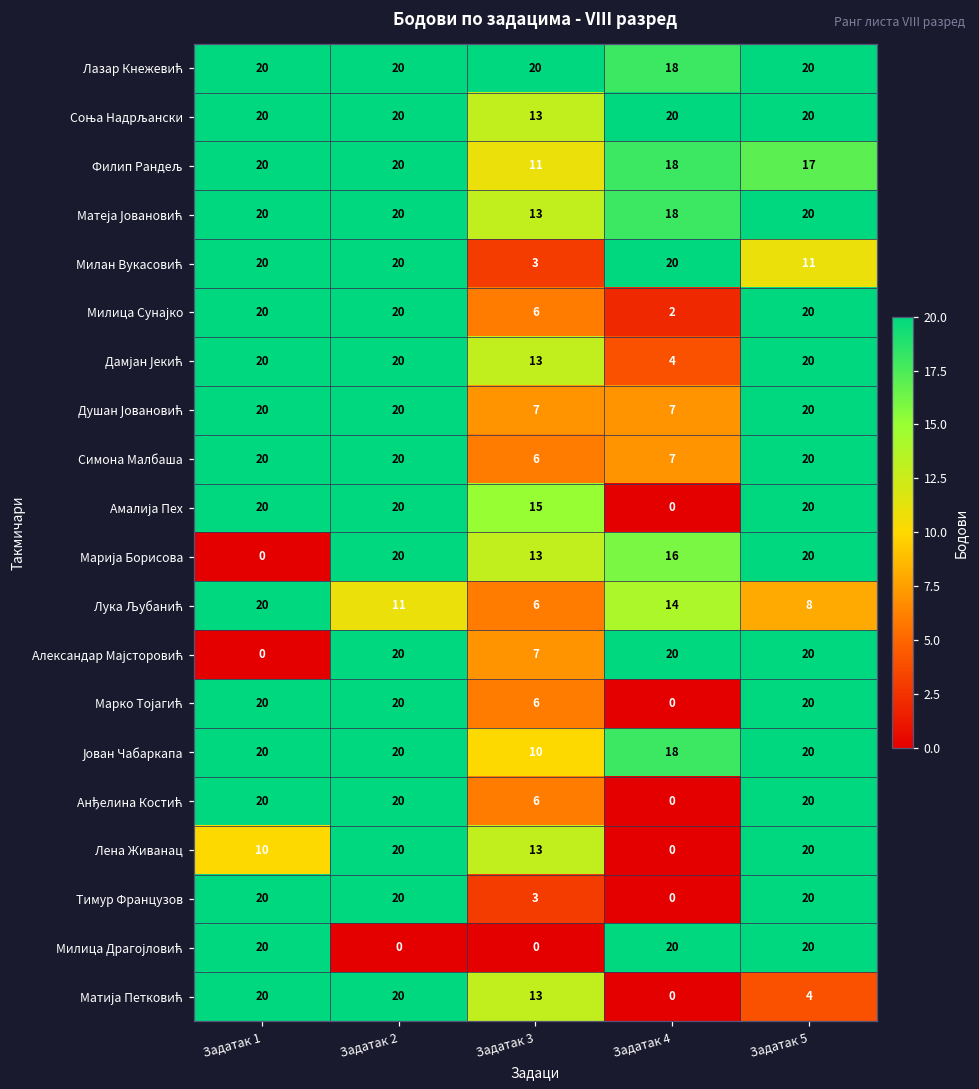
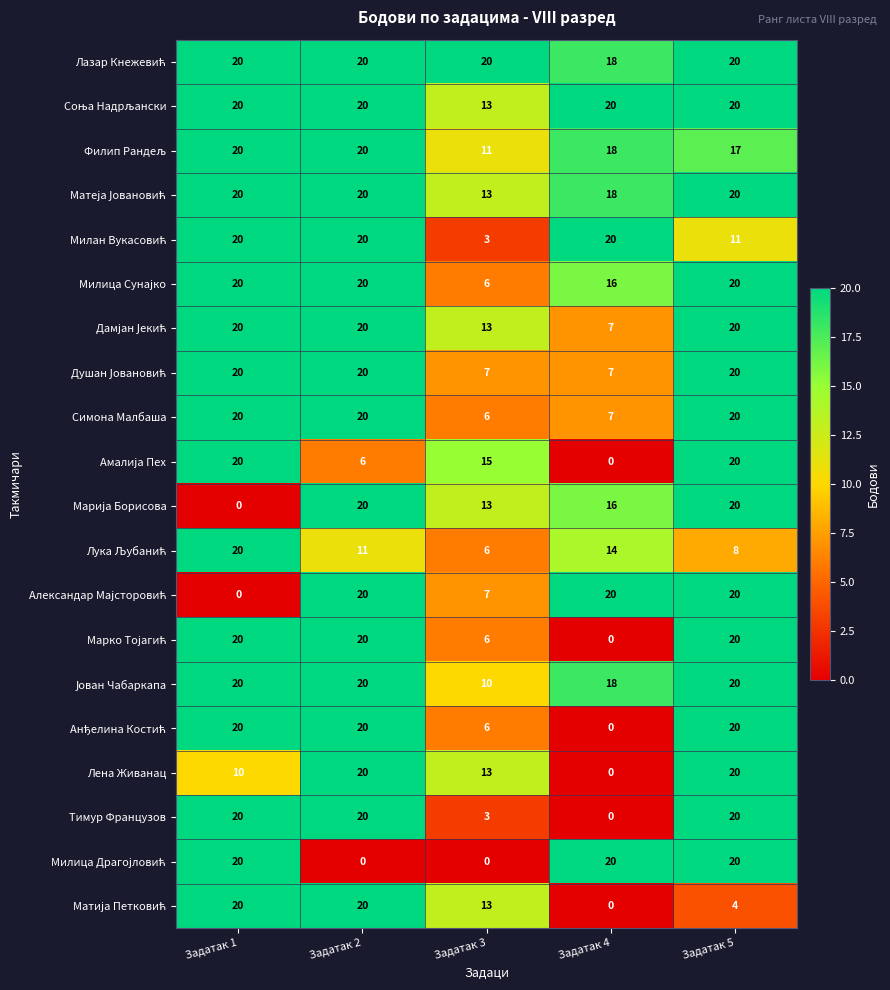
Милица Сунајко, Задатак 4: 2 -> 16
Дамјан Јекић, Задатак 4: 4 -> 7
Амалија Пех, Задатак 2: 20 -> 6
